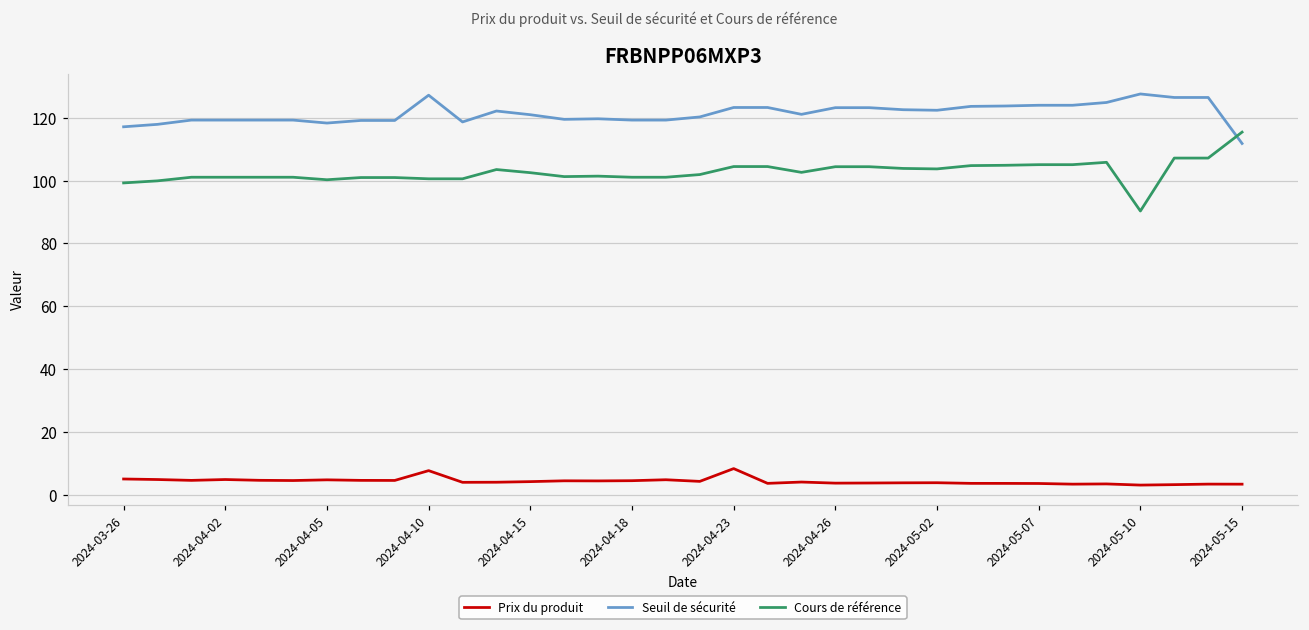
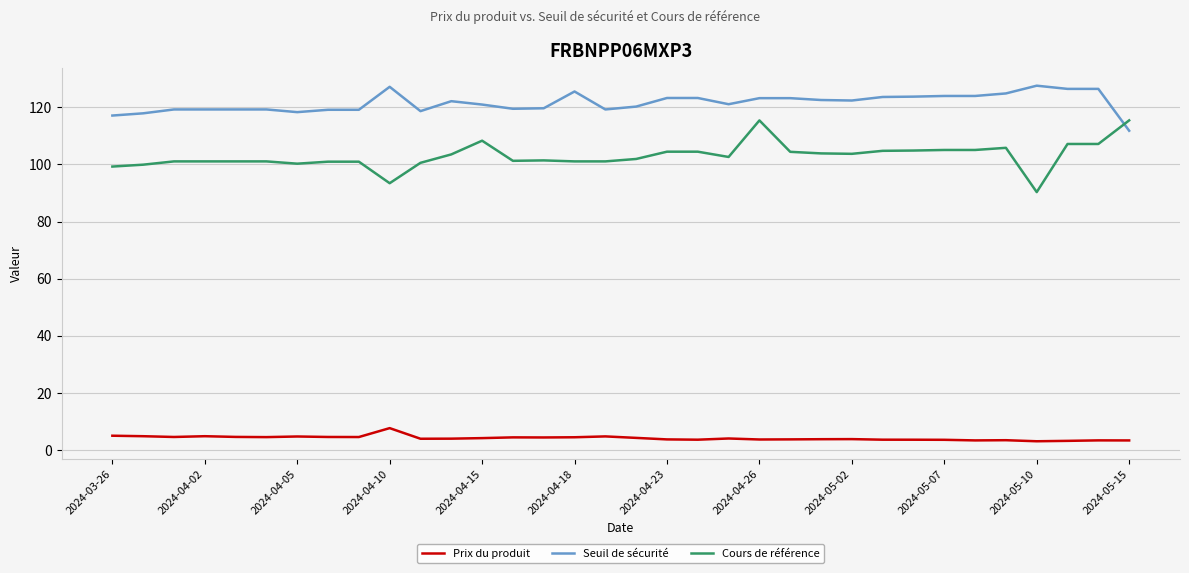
Cours de référence, 2024-04-10: 101 -> 93
Cours de référence, 2024-04-15: 103 -> 108
Seuil de sécurité, 2024-04-18: 119 -> 126
Prix du produit, 2024-04-23: 8 -> 4
Cours de référence, 2024-04-26: 104 -> 115
